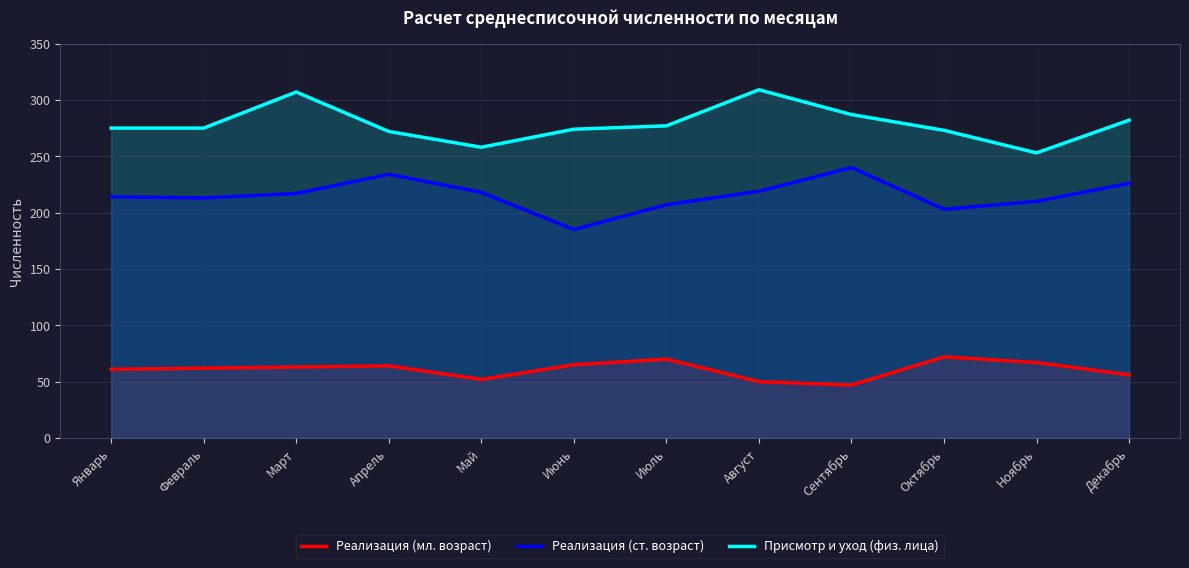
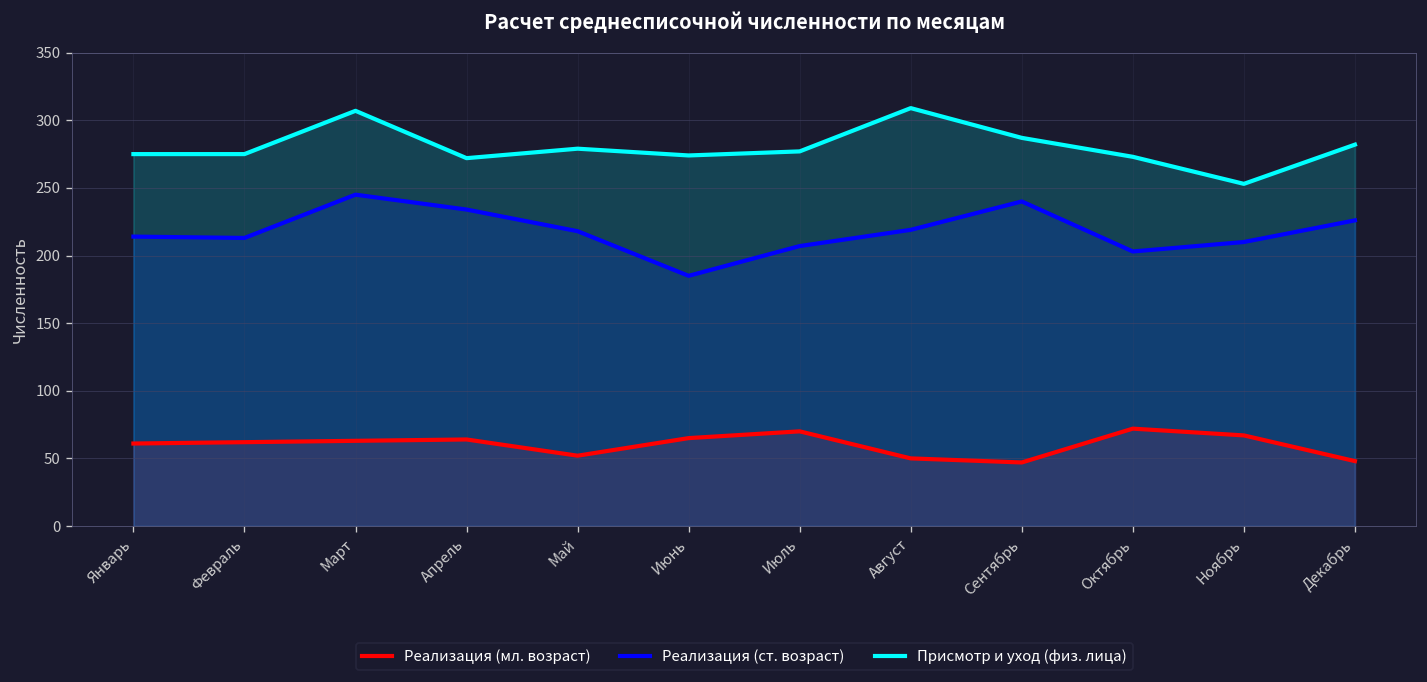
Реализация (ст. возраст), Март: 217 -> 245
Присмотр и уход (физ. лица), Май: 258 -> 279
Реализация (мл. возраст), Декабрь: 56 -> 48
